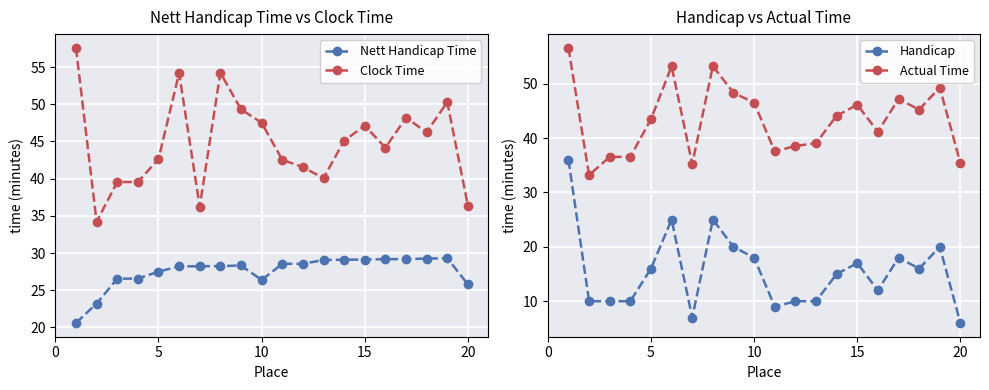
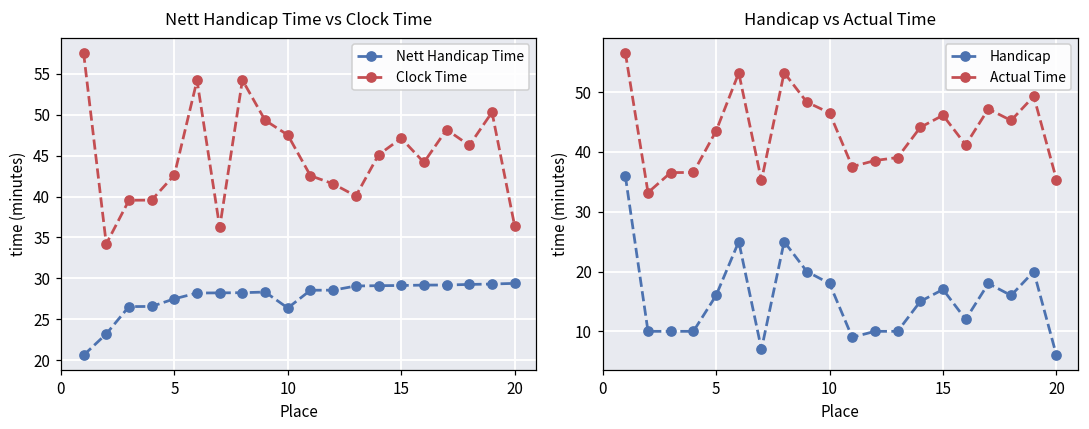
Nett Handicap Time vs Clock Time, Nett Handicap Time, 20: 26 -> 29
